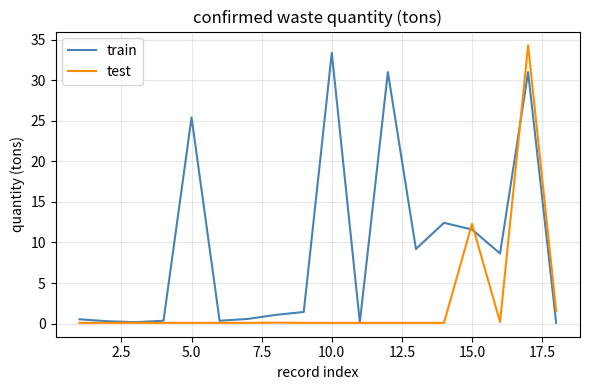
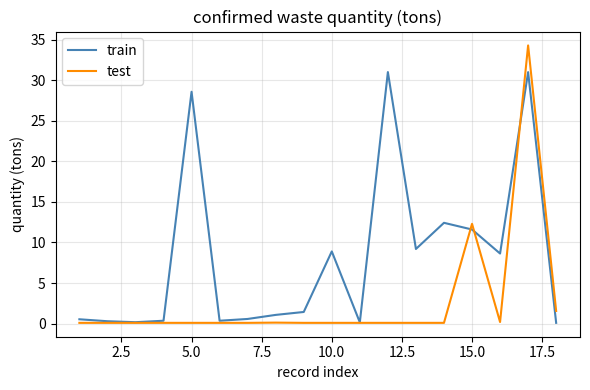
train, 5.0: 25 -> 29
train, 10.0: 33 -> 9
